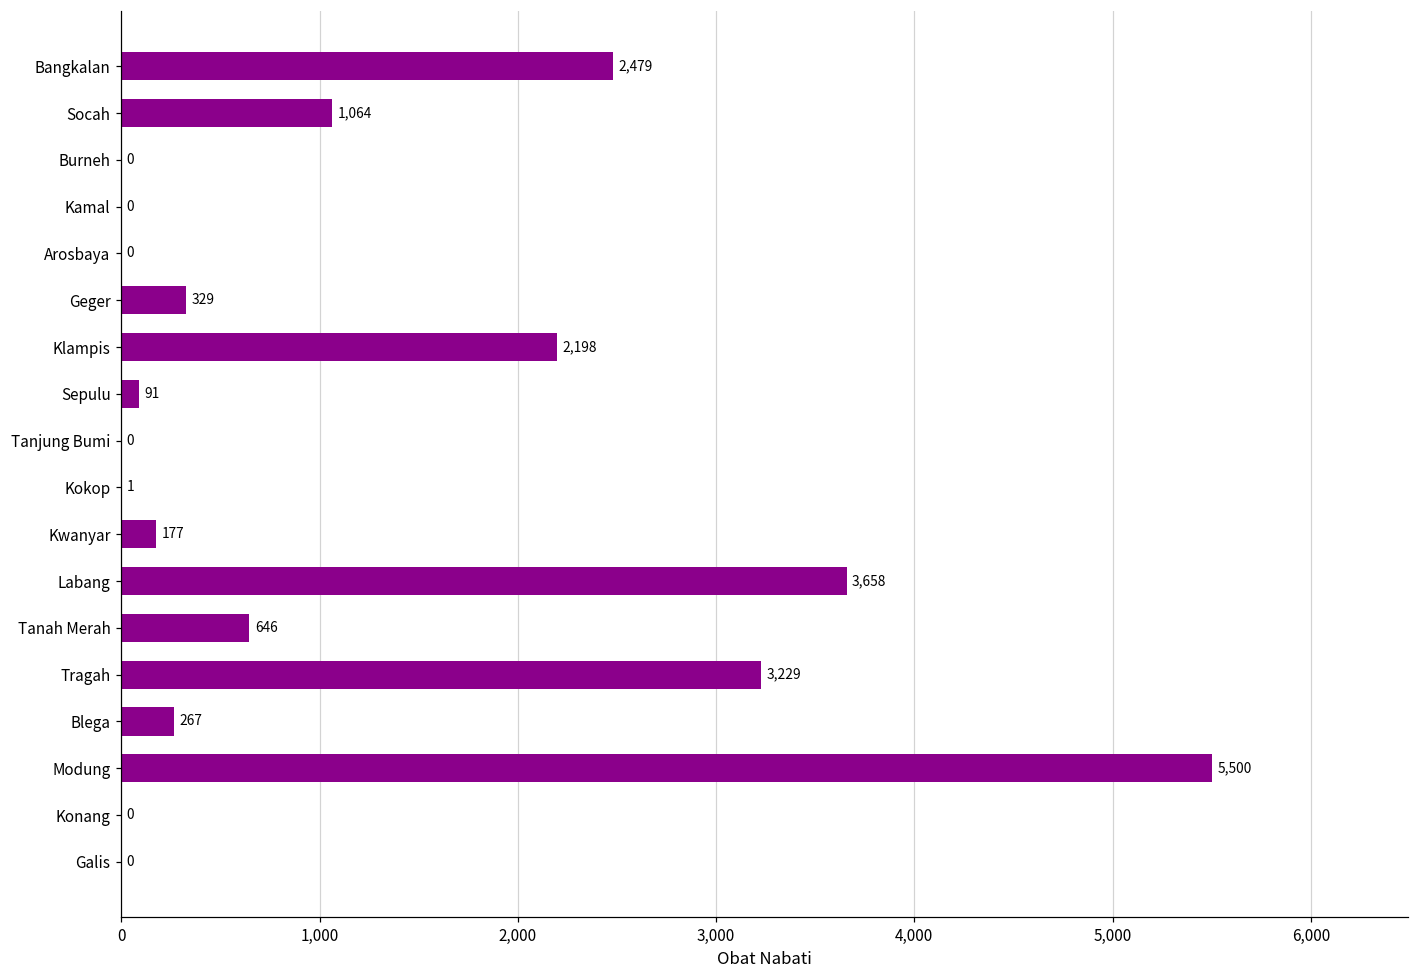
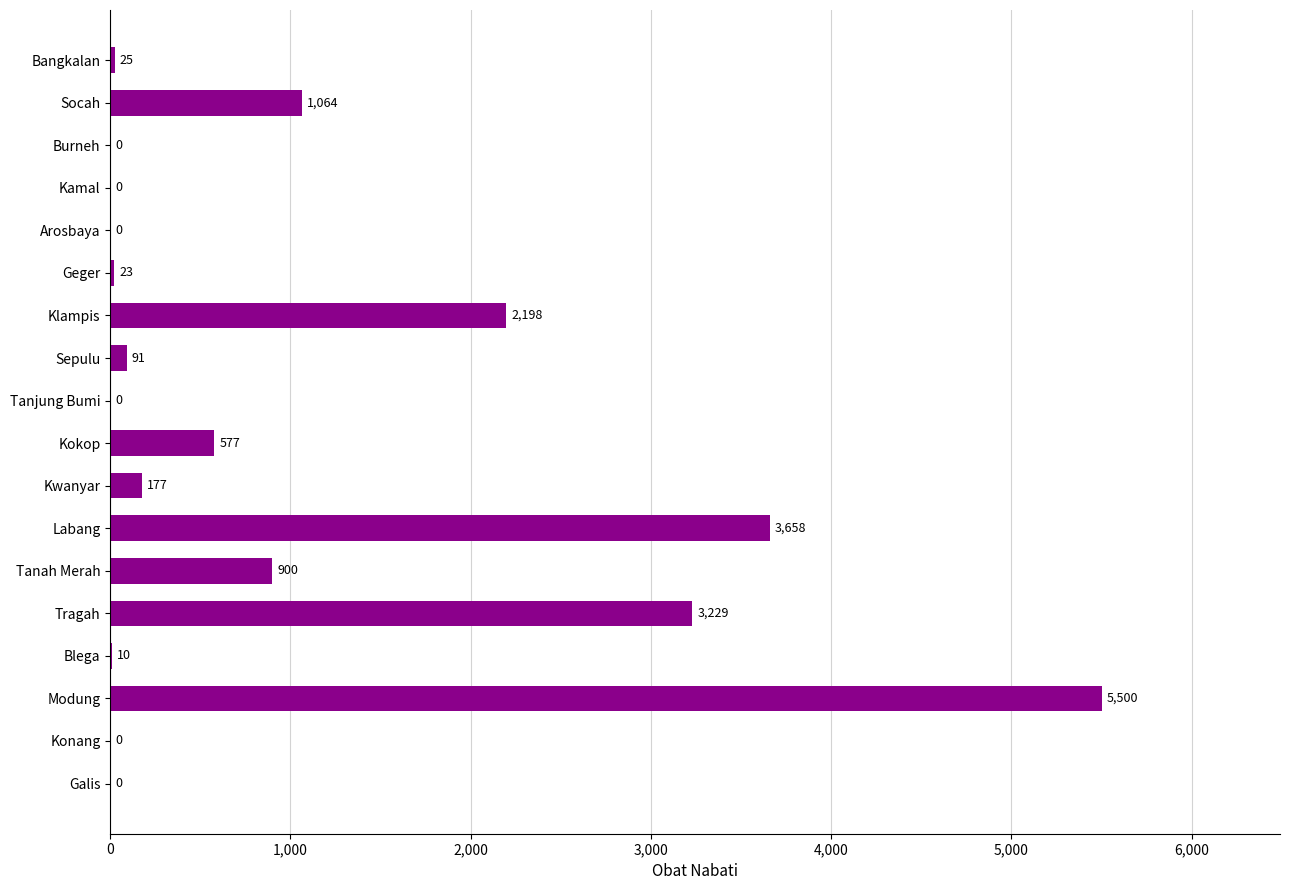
Bangkalan: 2,479 -> 25
Geger: 329 -> 23
Kokop: 1 -> 577
Tanah Merah: 646 -> 900
Blega: 267 -> 10
